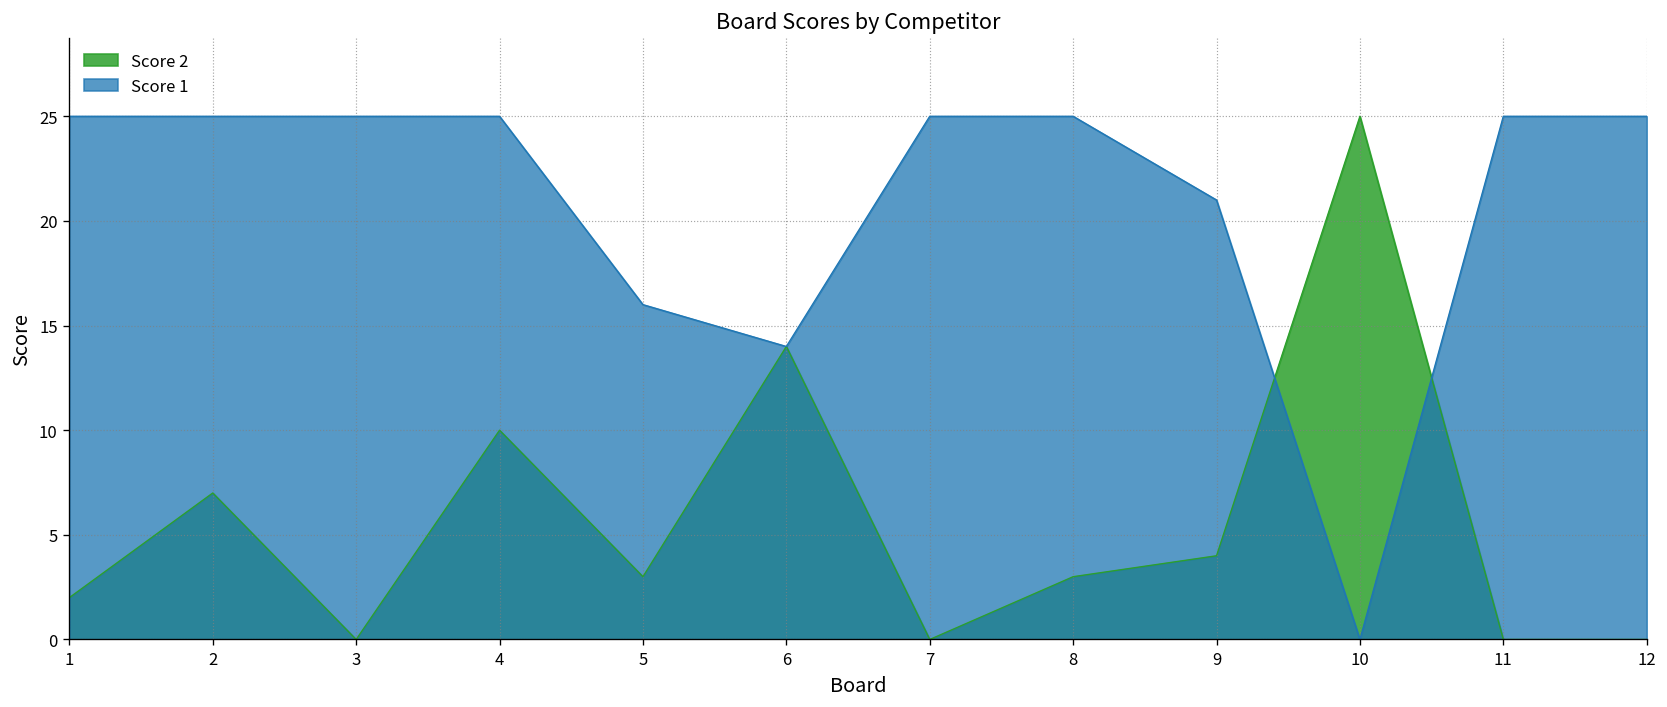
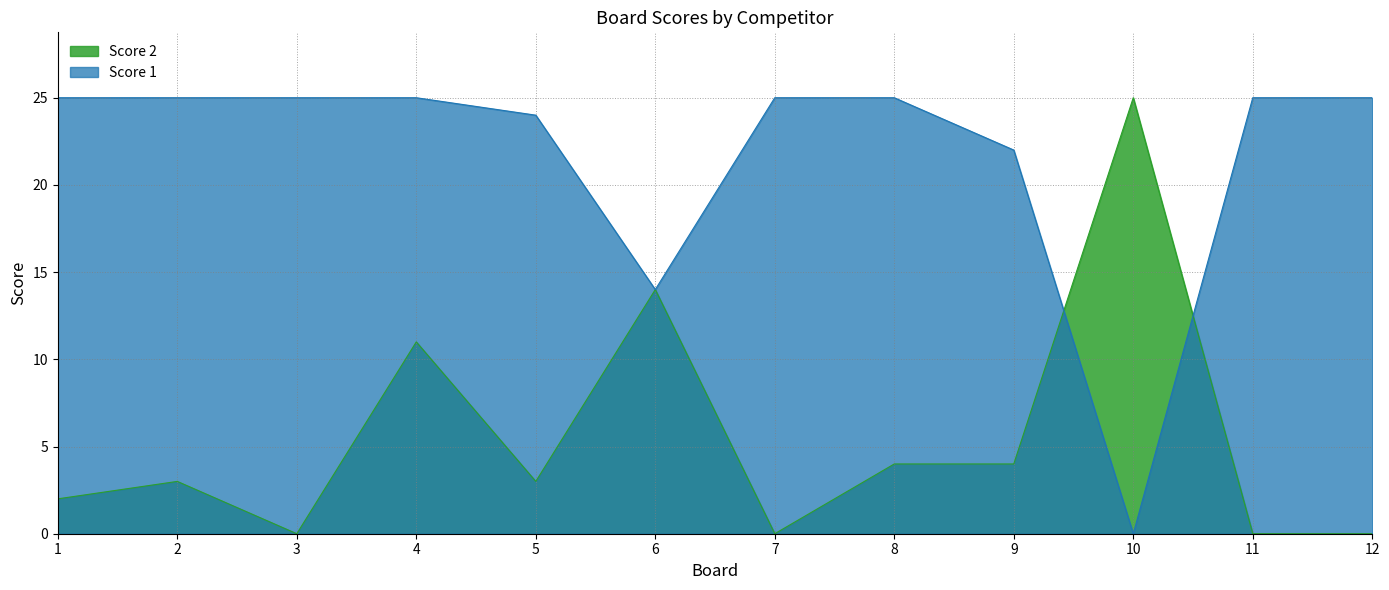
Score 2, 2: 7 -> 3
Score 2, 4: 10 -> 11
Score 1, 5: 16 -> 24
Score 2, 8: 3 -> 4
Score 1, 9: 21 -> 22
